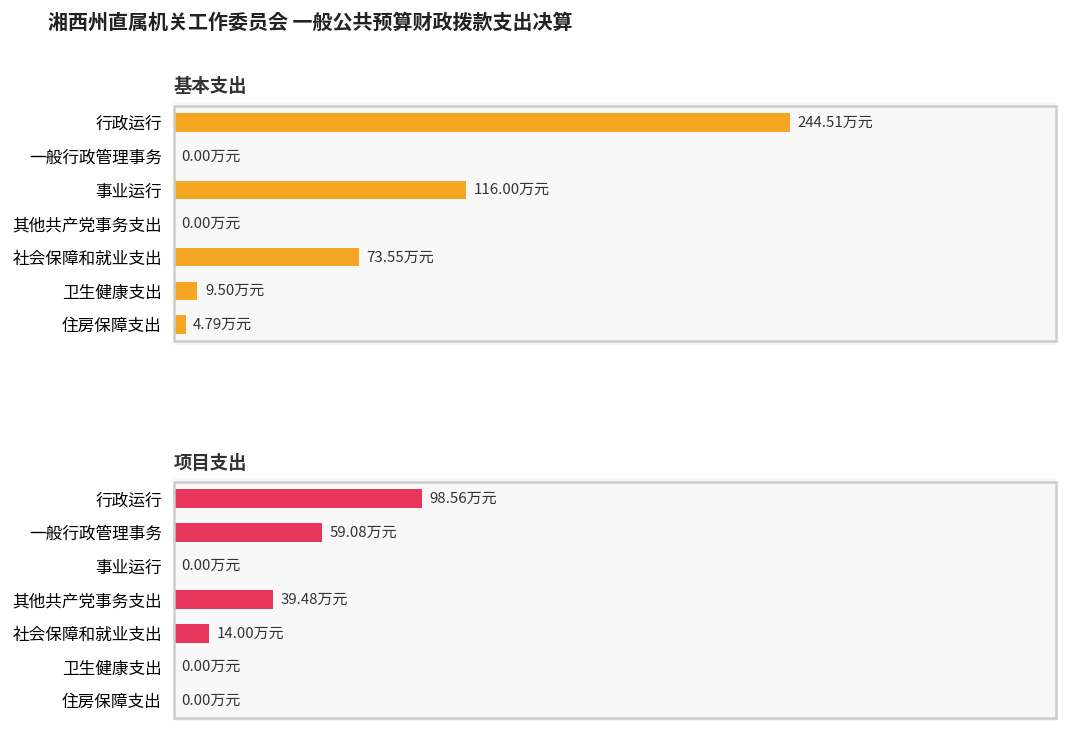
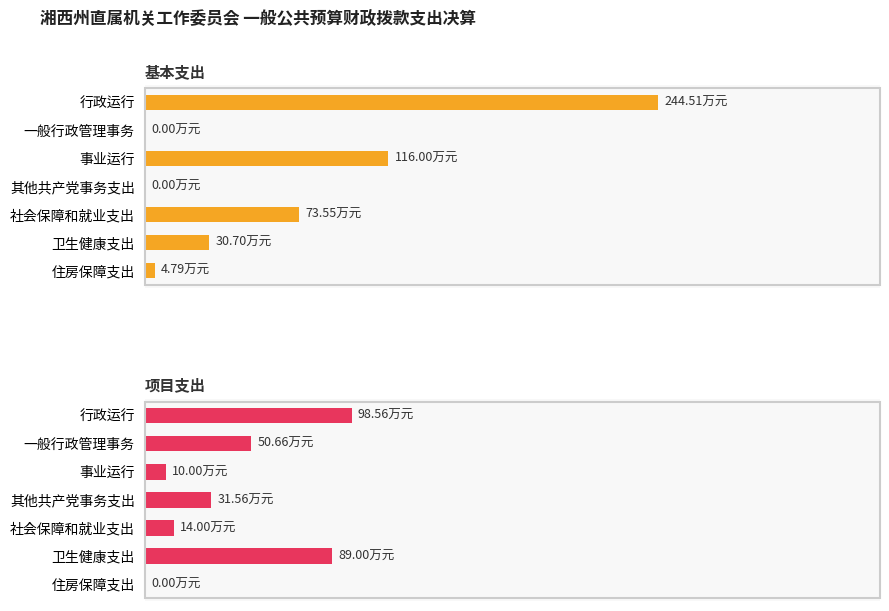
基本支出, 卫生健康支出: 9.50 -> 30.70
项目支出, 一般行政管理事务: 59.08 -> 50.66
项目支出, 事业运行: 0.00 -> 10.00
项目支出, 其他共产党事务支出: 39.48 -> 31.56
项目支出, 卫生健康支出: 0.00 -> 89.00
